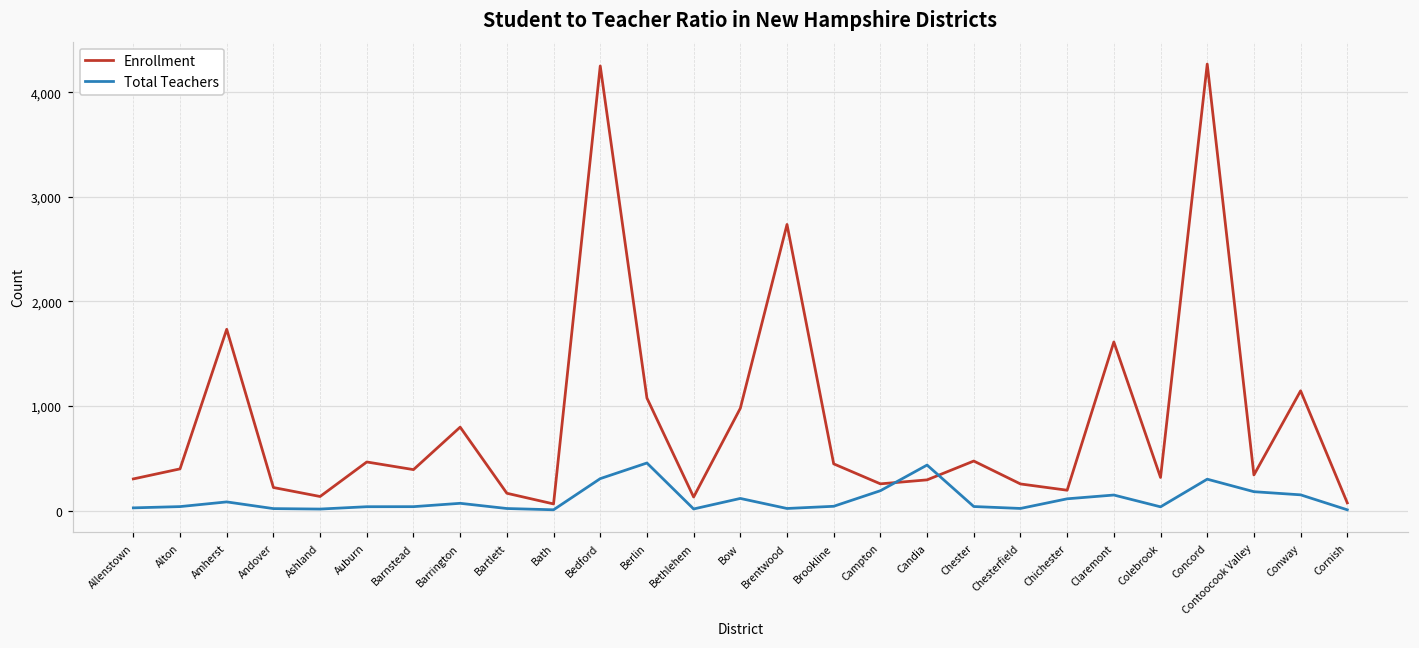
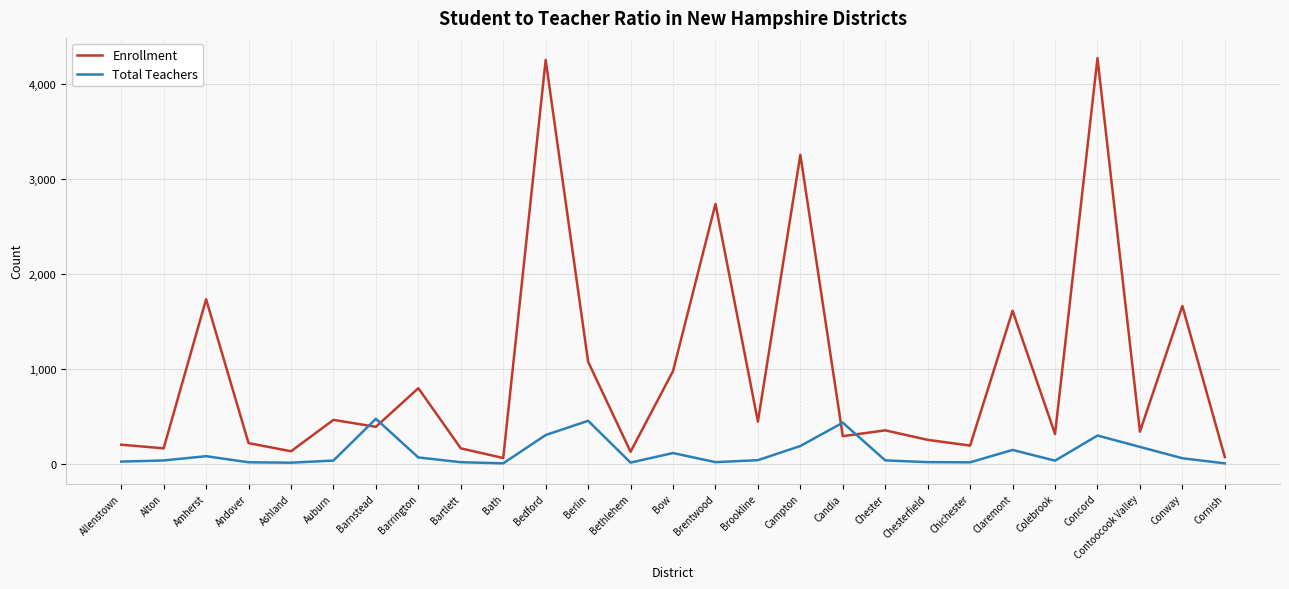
Enrollment, Allenstown: 300 -> 200
Enrollment, Alton: 400 -> 200
Total Teachers, Barnstead: 0 -> 500
Enrollment, Campton: 300 -> 3,300
Enrollment, Chester: 500 -> 400
Total Teachers, Chichester: 100 -> 0
Enrollment, Conway: 1,100 -> 1,700
Total Teachers, Conway: 200 -> 100
